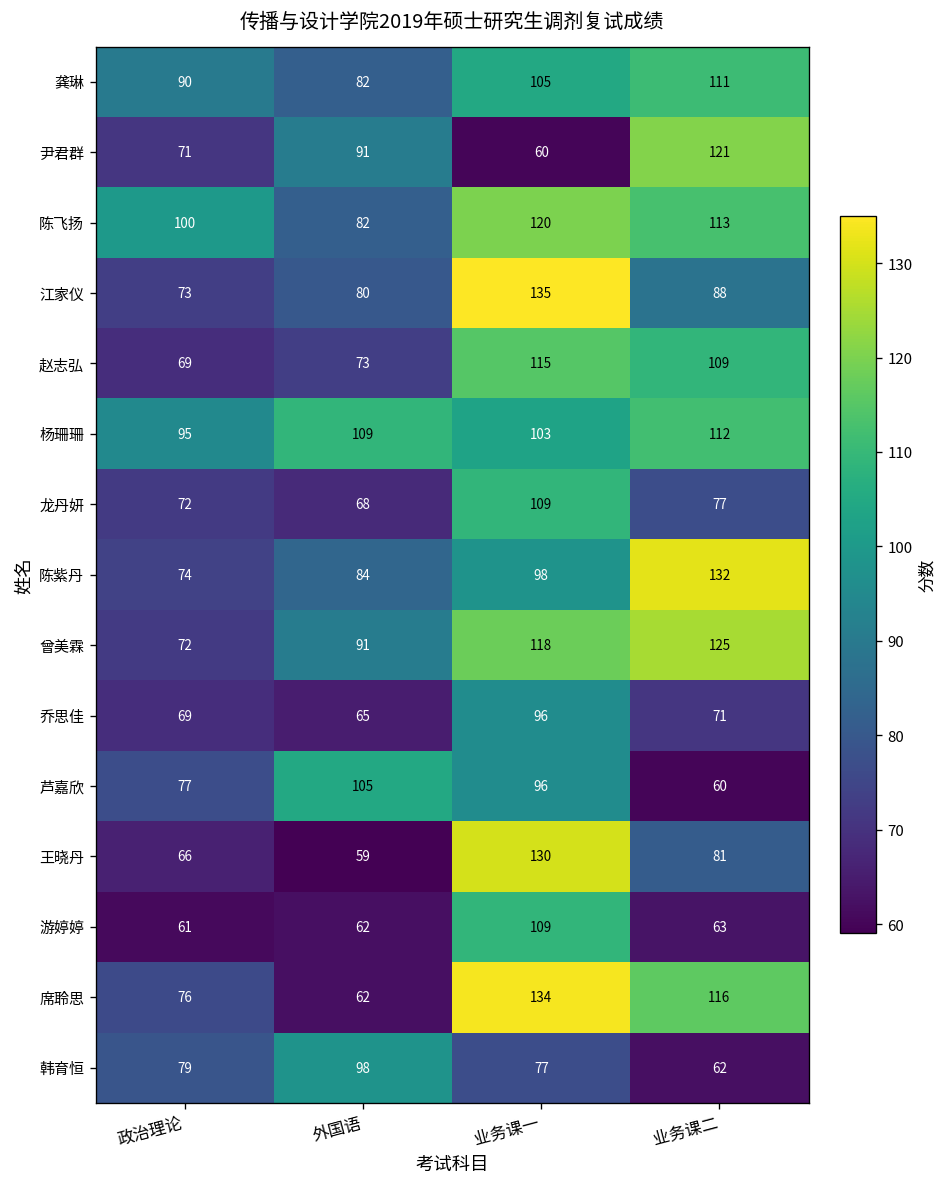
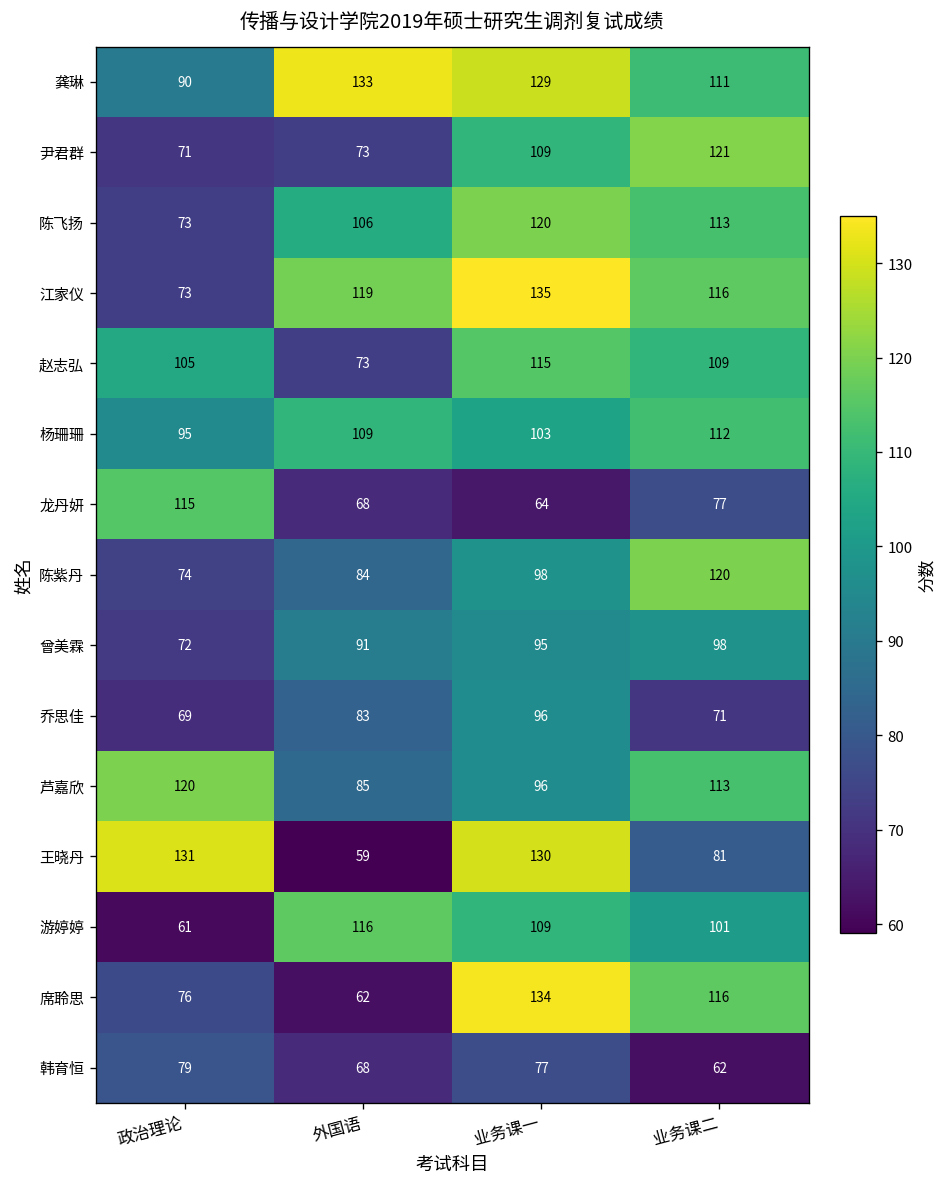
龚琳, 外国语: 82 -> 133
龚琳, 业务课一: 105 -> 129
尹君群, 外国语: 91 -> 73
尹君群, 业务课一: 60 -> 109
陈飞扬, 政治理论: 100 -> 73
陈飞扬, 外国语: 82 -> 106
江家仪, 外国语: 80 -> 119
江家仪, 业务课二: 88 -> 116
赵志弘, 政治理论: 69 -> 105
龙丹妍, 政治理论: 72 -> 115
龙丹妍, 业务课一: 109 -> 64
陈紫丹, 业务课二: 132 -> 120
曾美霖, 业务课一: 118 -> 95
曾美霖, 业务课二: 125 -> 98
乔思佳, 外国语: 65 -> 83
芦嘉欣, 政治理论: 77 -> 120
芦嘉欣, 外国语: 105 -> 85
芦嘉欣, 业务课二: 60 -> 113
王晓丹, 政治理论: 66 -> 131
游婷婷, 外国语: 62 -> 116
游婷婷, 业务课二: 63 -> 101
韩育恒, 外国语: 98 -> 68
